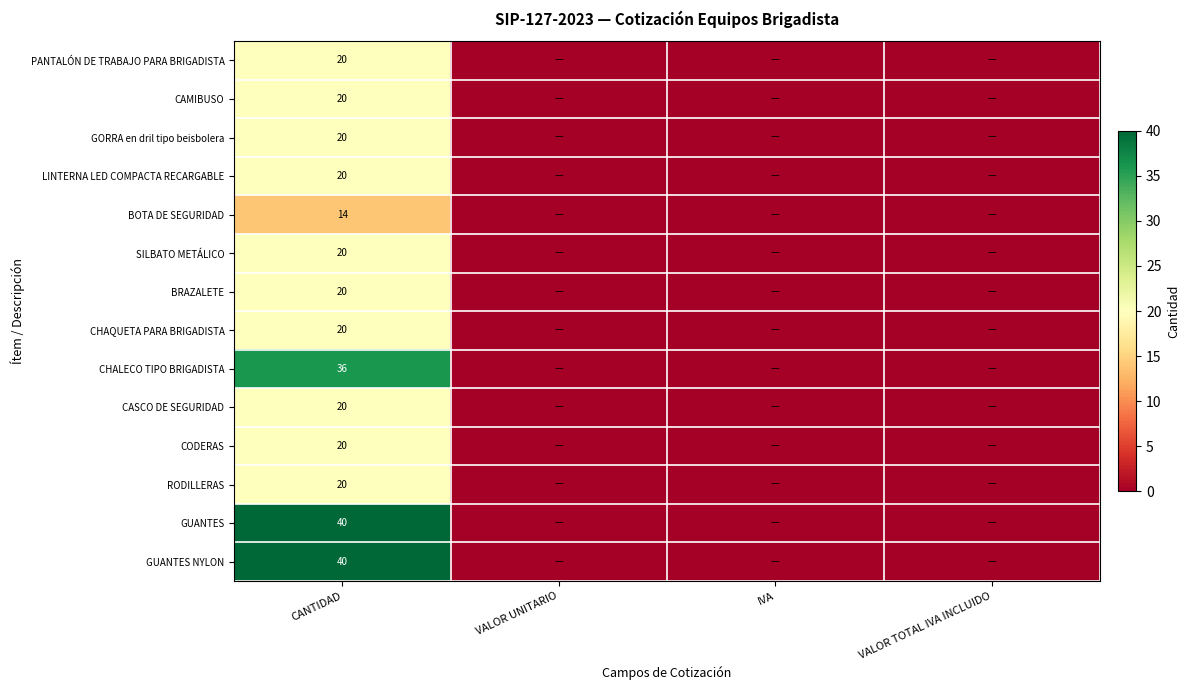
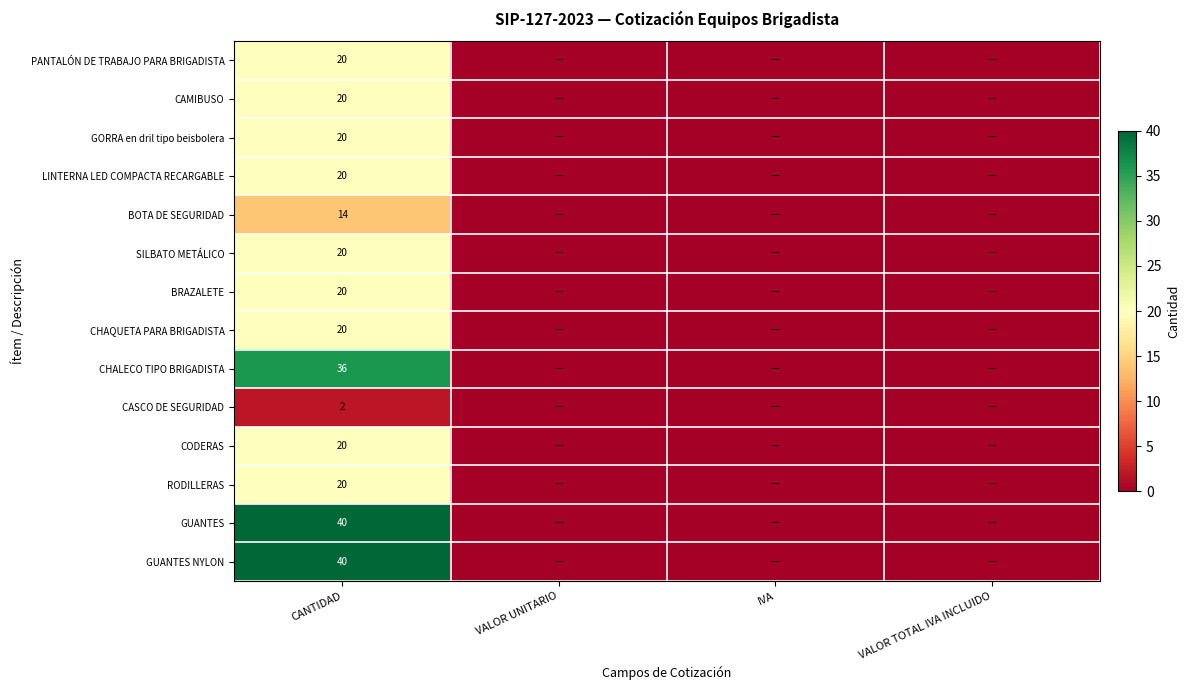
CASCO DE SEGURIDAD, CANTIDAD: 20 -> 2
